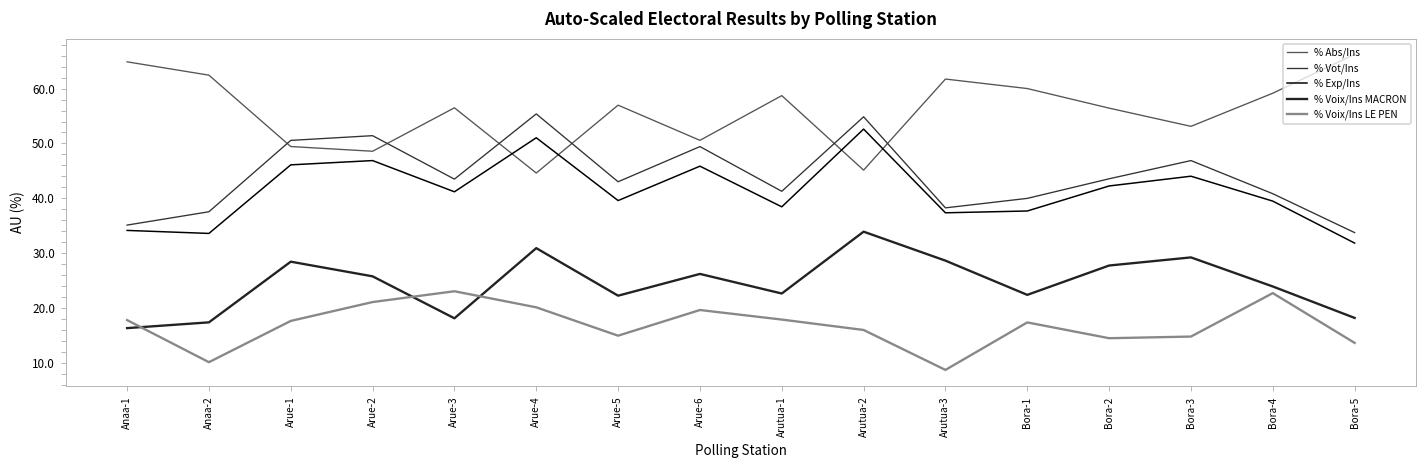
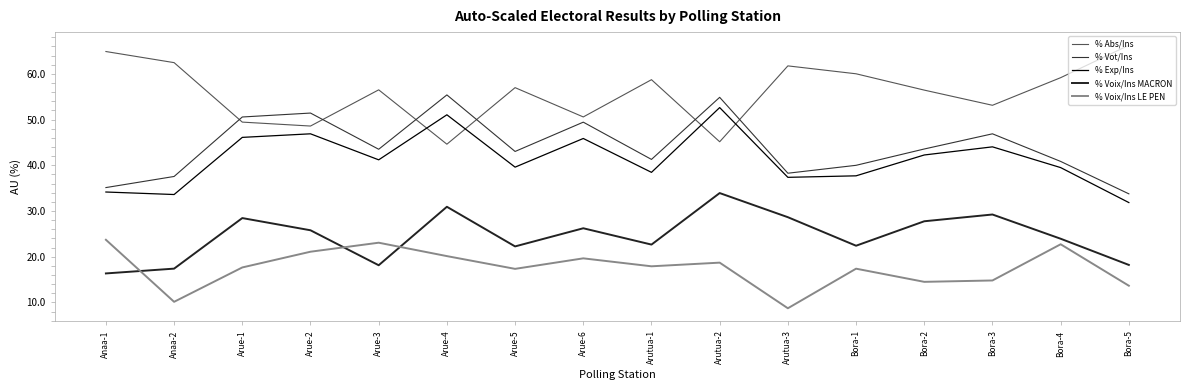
% Voix/Ins LE PEN, Anaa-1: 18 -> 24
% Voix/Ins LE PEN, Arue-5: 15 -> 17
% Voix/Ins LE PEN, Arutua-2: 16 -> 19
